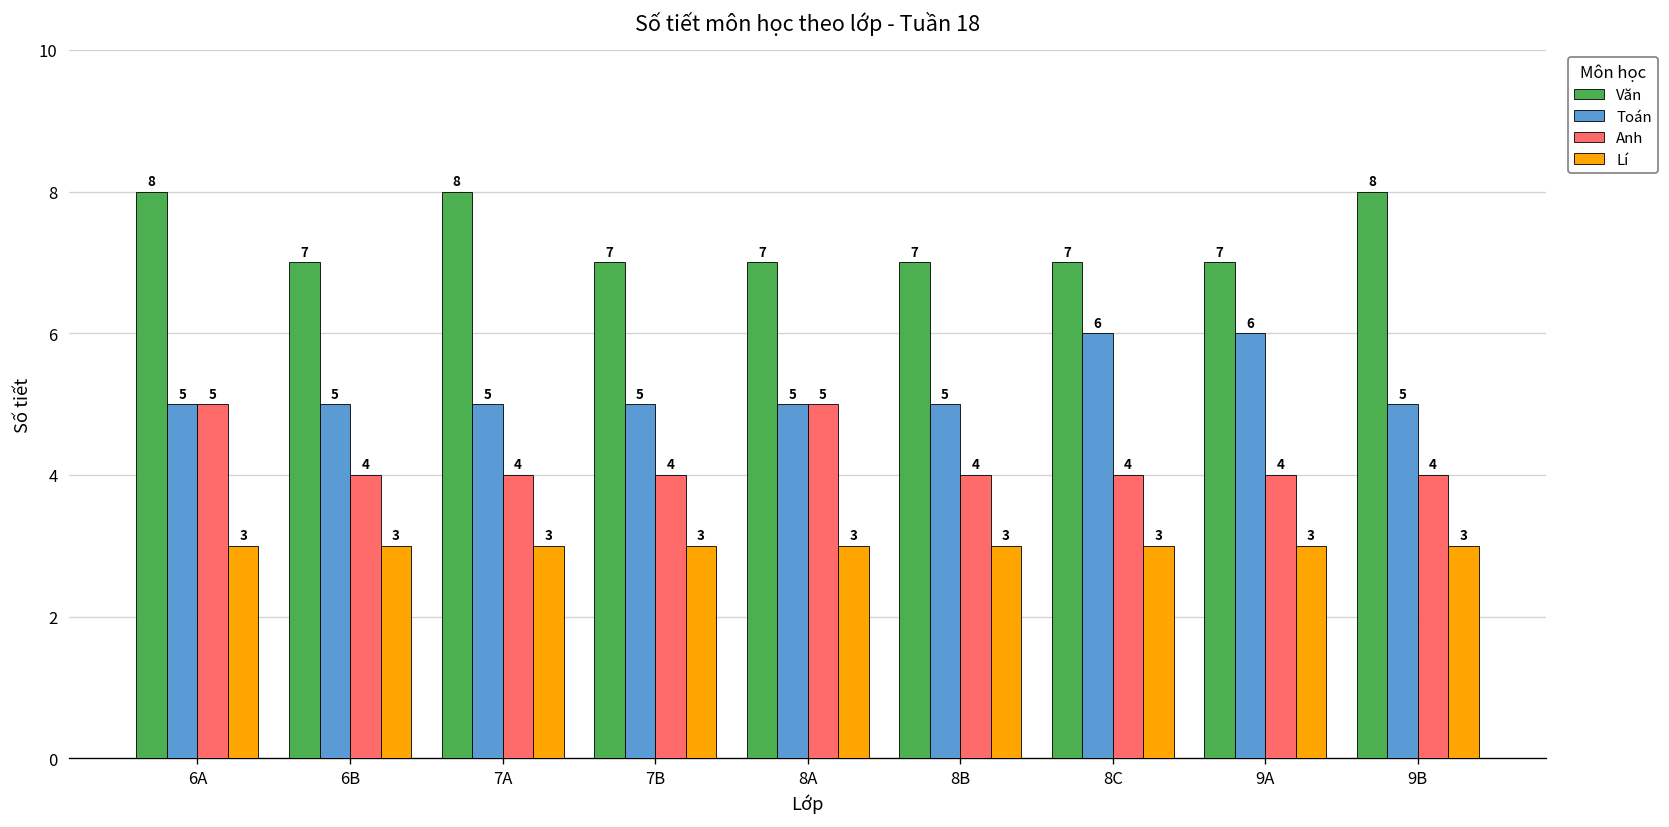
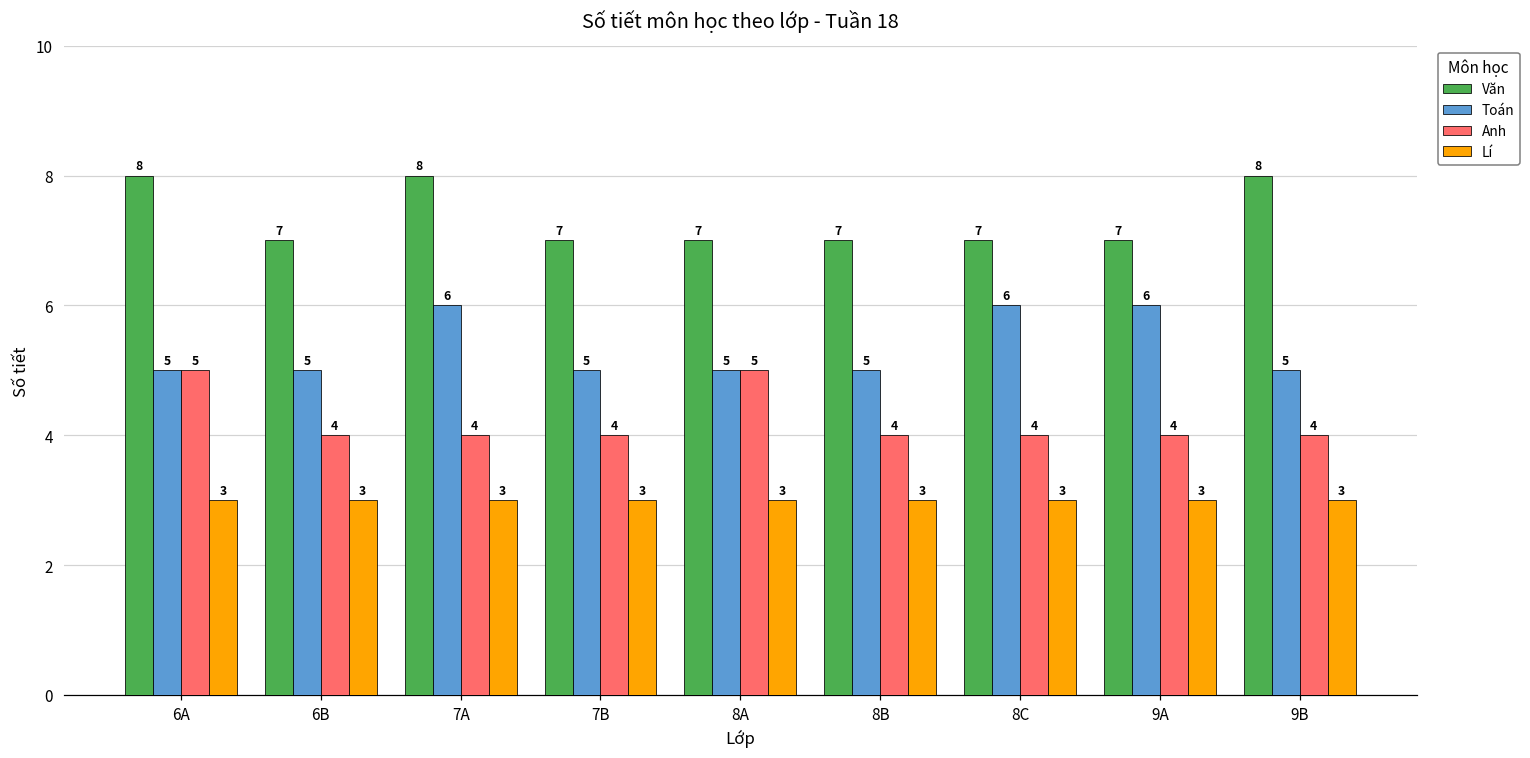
Toán, 7A: 5 -> 6
